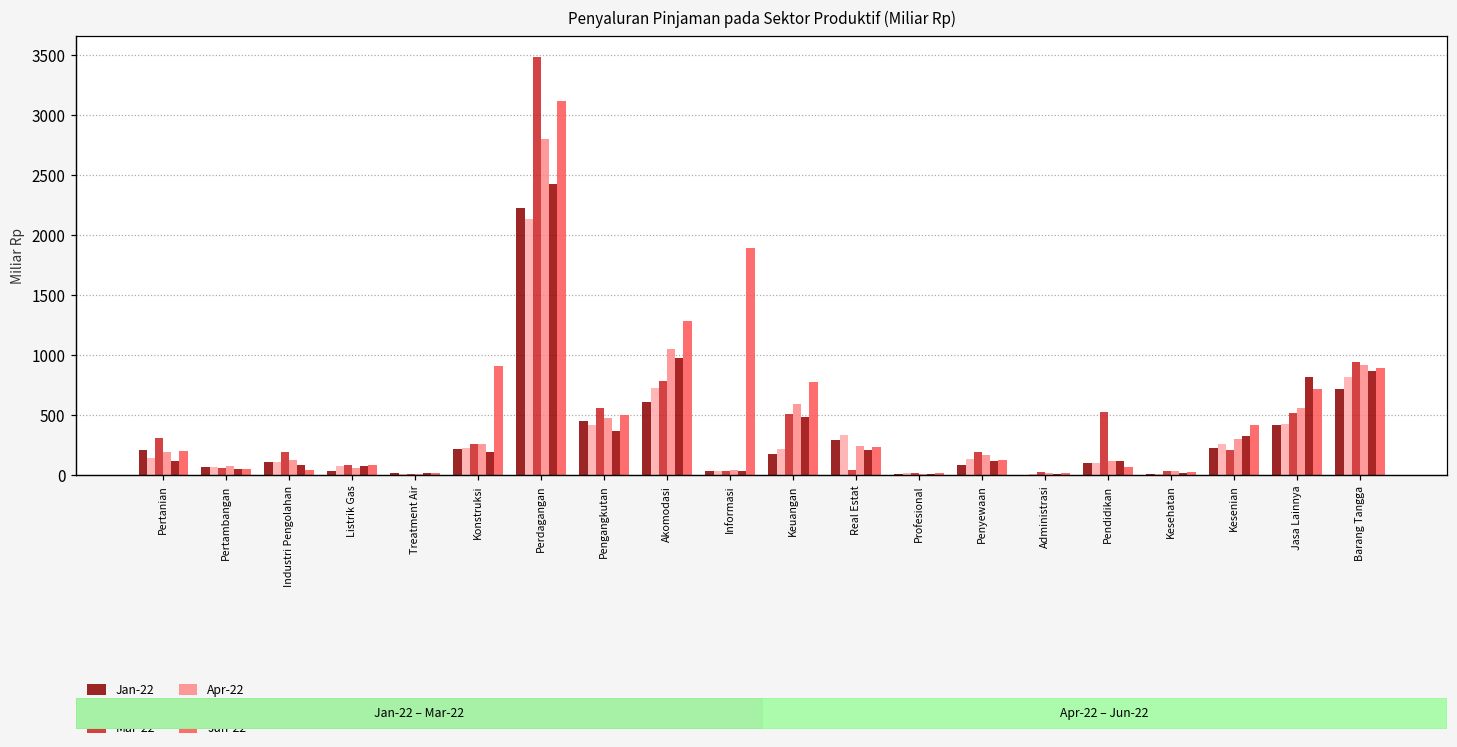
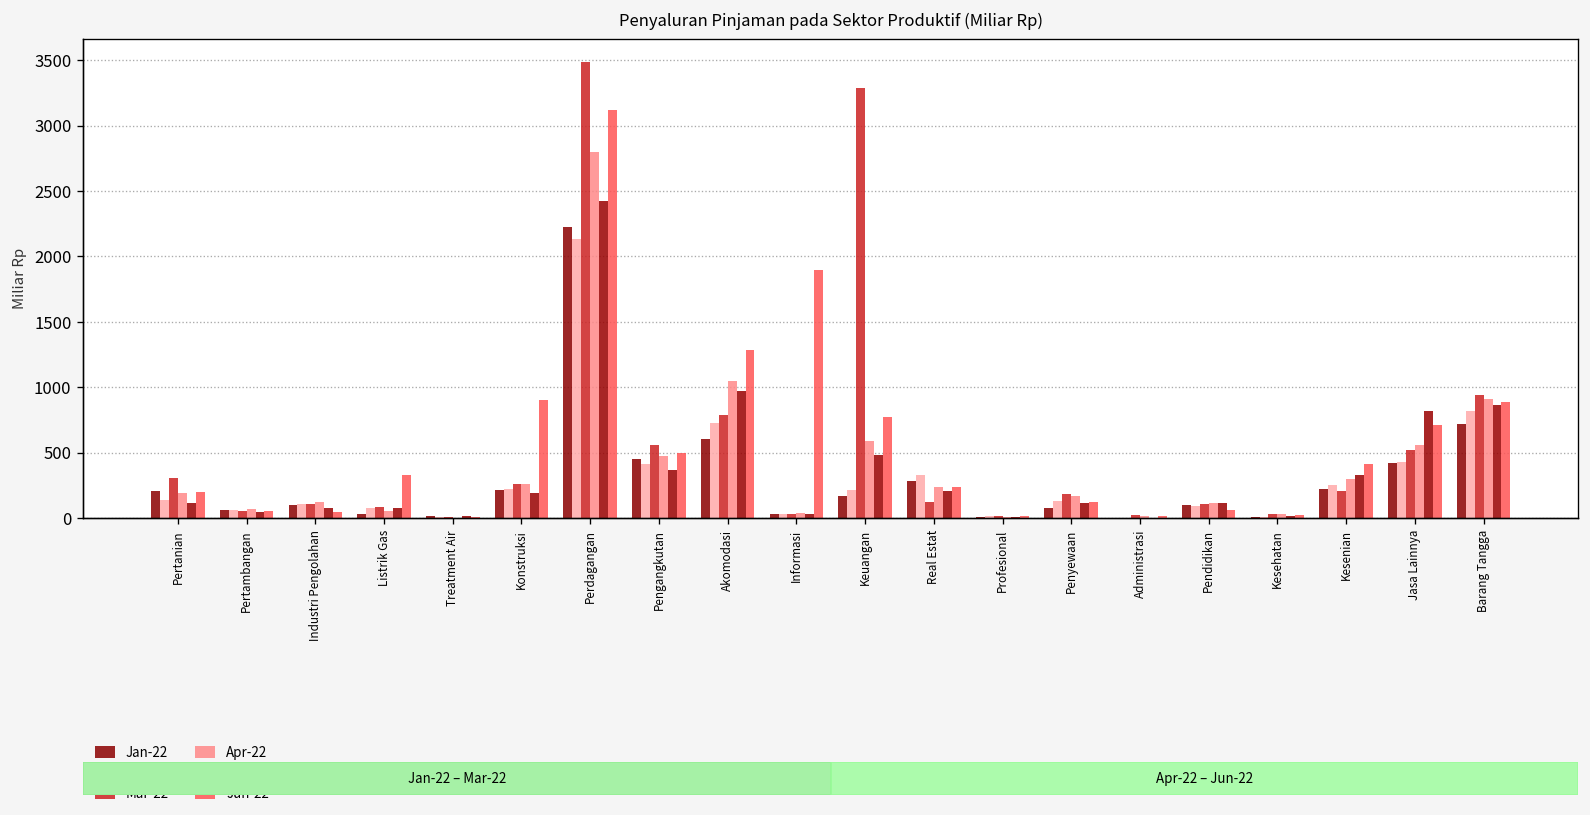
Mar-22, Industri Pengolahan: 190 -> 100
Jun-22, Listrik Gas: 80 -> 330
Mar-22, Keuangan: 500 -> 3290
Mar-22, Real Estat: 40 -> 120
Mar-22, Pendidikan: 520 -> 110
